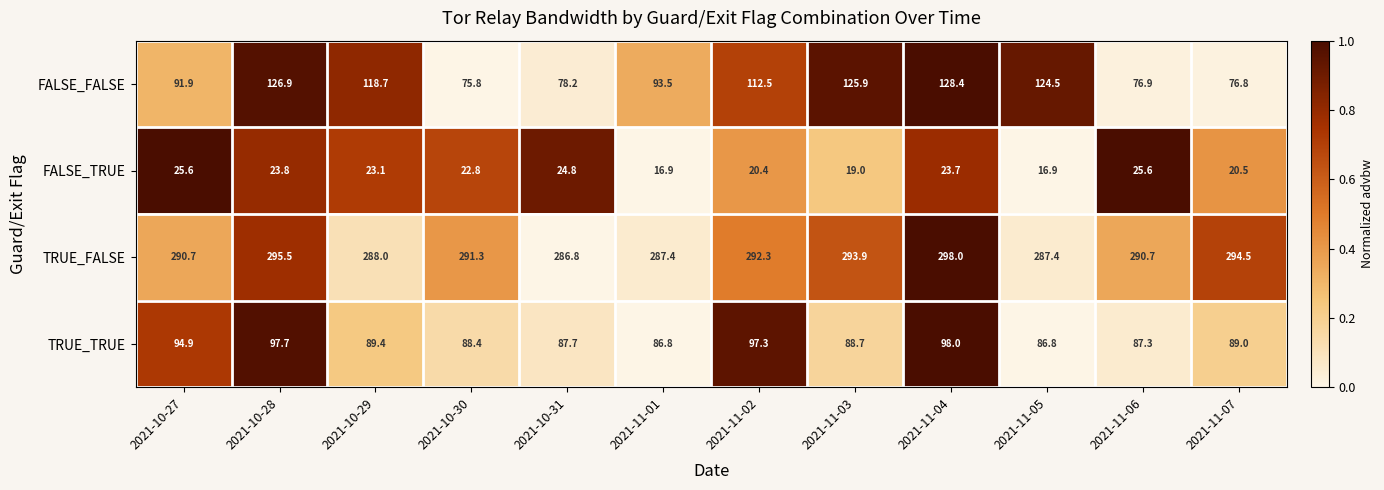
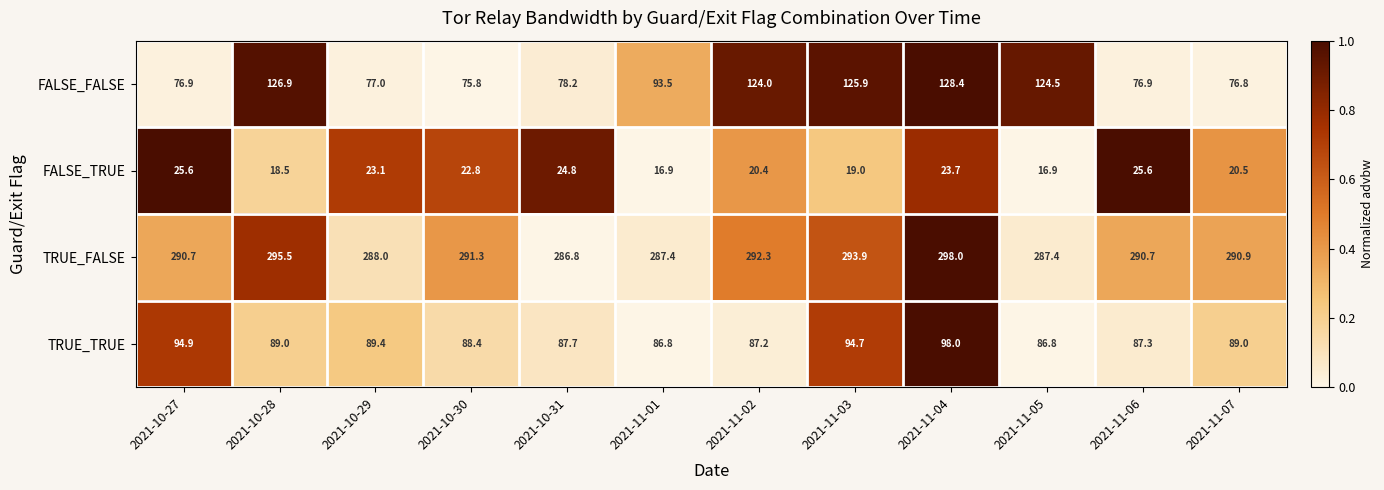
FALSE_FALSE, 2021-10-27: 91.9 -> 76.9
FALSE_FALSE, 2021-10-29: 118.7 -> 77.0
FALSE_FALSE, 2021-11-02: 112.5 -> 124.0
FALSE_TRUE, 2021-10-28: 23.8 -> 18.5
TRUE_FALSE, 2021-11-07: 294.5 -> 290.9
TRUE_TRUE, 2021-10-28: 97.7 -> 89.0
TRUE_TRUE, 2021-11-02: 97.3 -> 87.2
TRUE_TRUE, 2021-11-03: 88.7 -> 94.7
